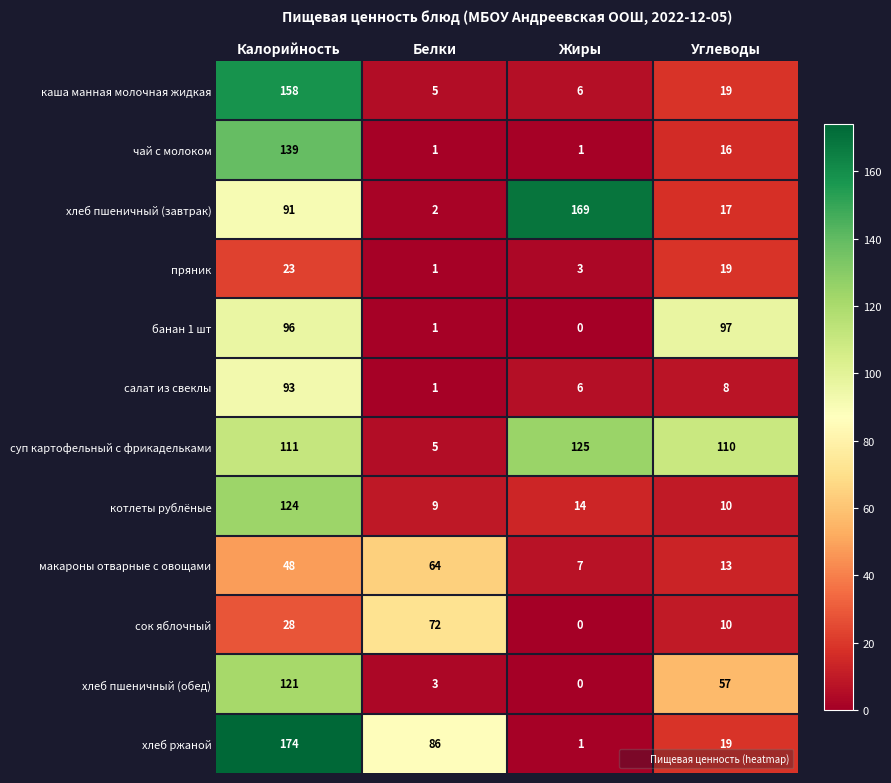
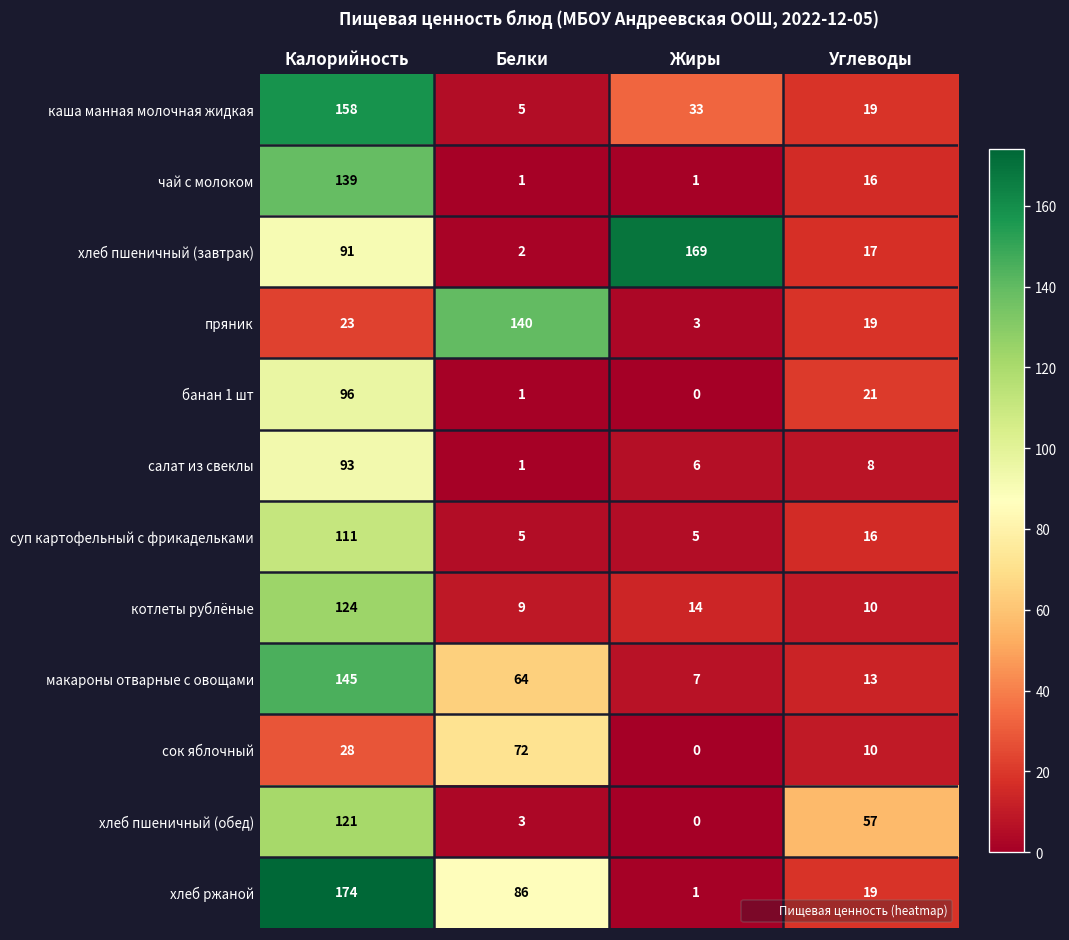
каша манная молочная жидкая, Жиры: 6 -> 33
пряник, Белки: 1 -> 140
банан 1 шт, Углеводы: 97 -> 21
суп картофельный с фрикадельками, Жиры: 125 -> 5
суп картофельный с фрикадельками, Углеводы: 110 -> 16
макароны отварные с овощами, Калорийность: 48 -> 145
